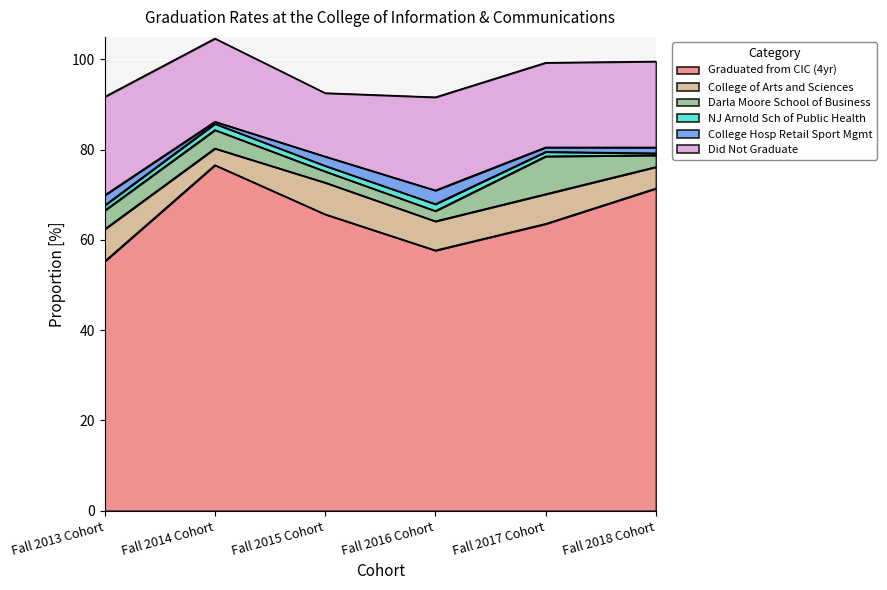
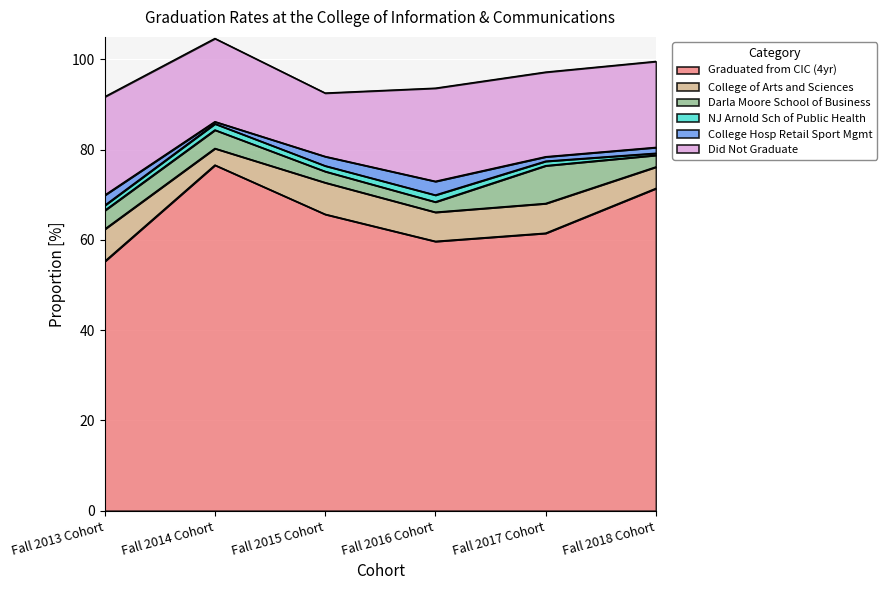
Graduated from CIC (4yr), Fall 2016 Cohort: 58 -> 60
Graduated from CIC (4yr), Fall 2017 Cohort: 64 -> 62
